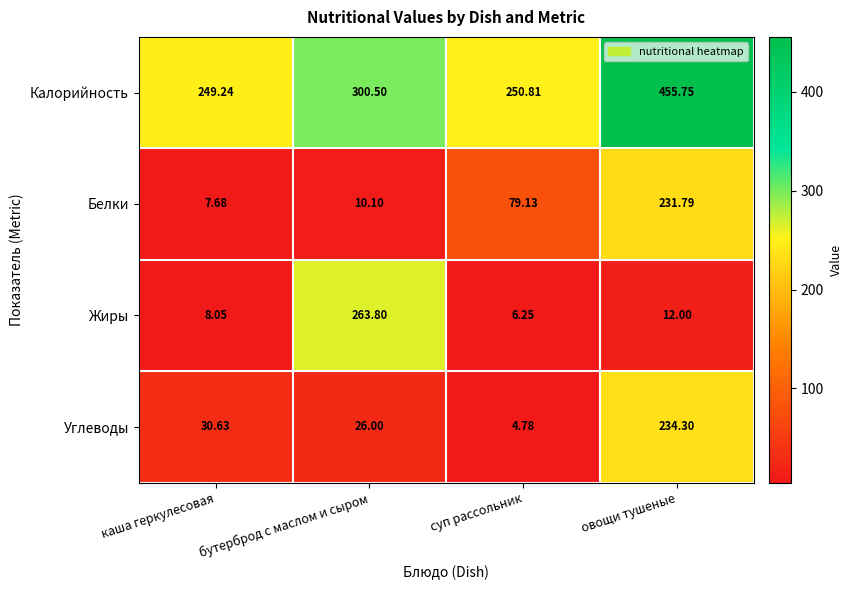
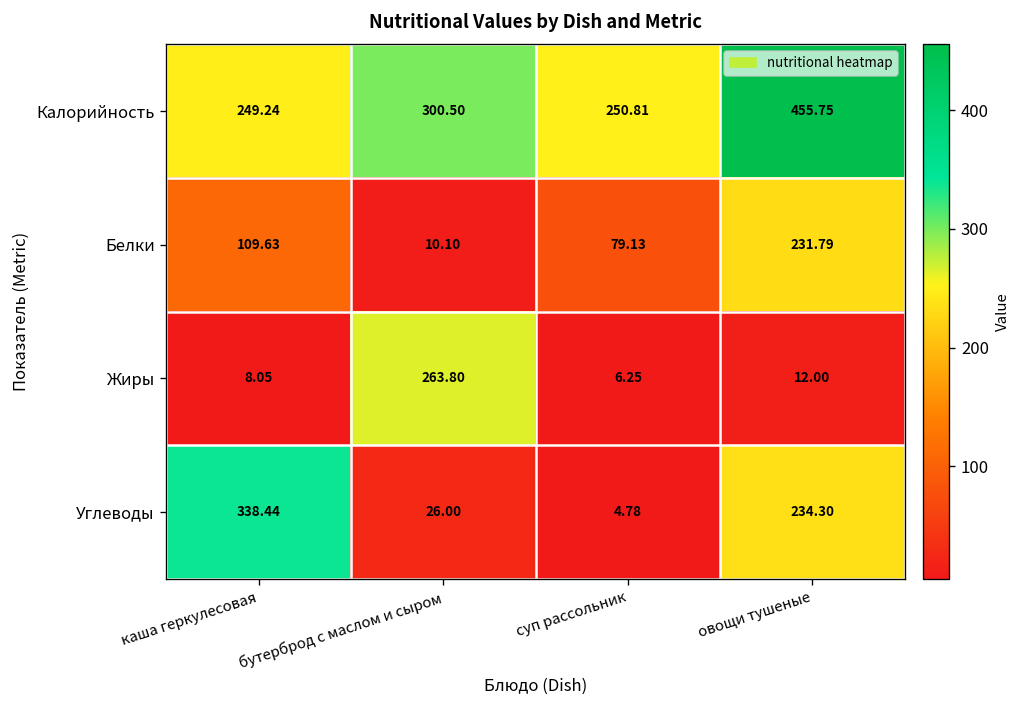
Белки, каша геркулесовая: 7.68 -> 109.63
Углеводы, каша геркулесовая: 30.63 -> 338.44
